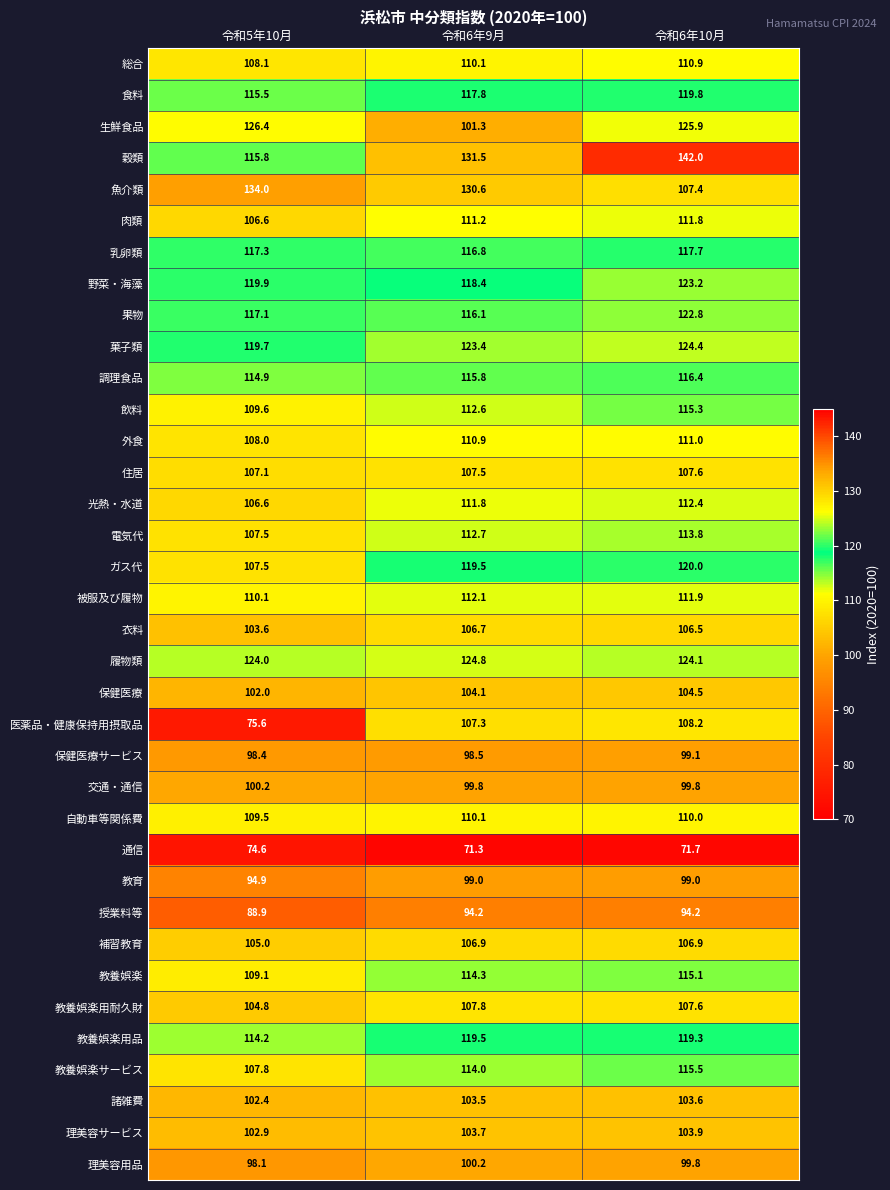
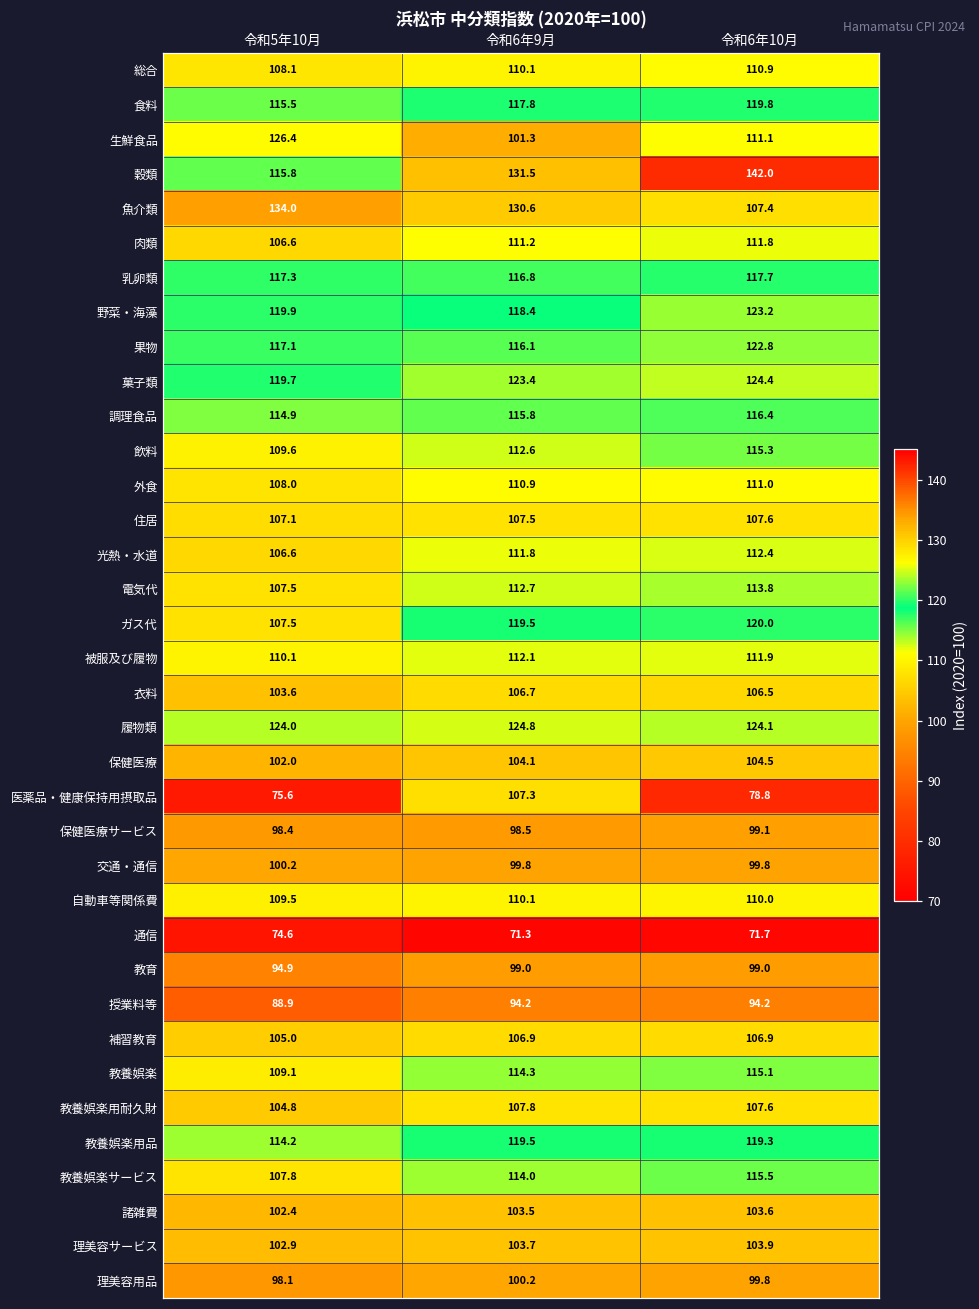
生鮮食品, 令和6年10月: 125.9 -> 111.1
医薬品・健康保持用摂取品, 令和6年10月: 108.2 -> 78.8
